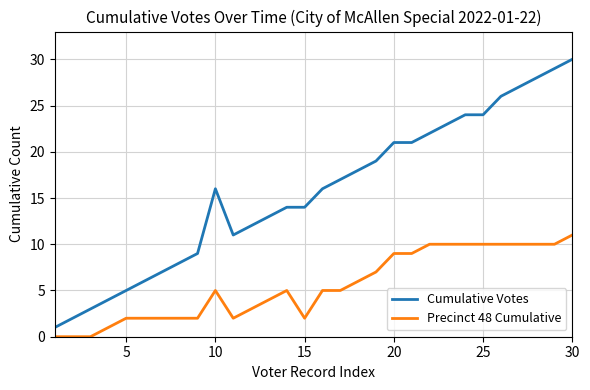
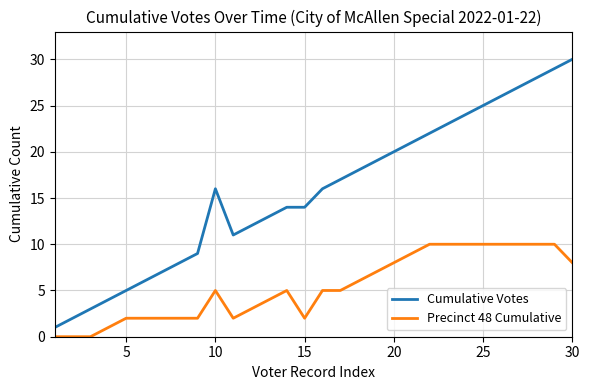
Cumulative Votes, 20: 21 -> 20
Precinct 48 Cumulative, 20: 9 -> 8
Cumulative Votes, 25: 24 -> 25
Precinct 48 Cumulative, 30: 11 -> 8
